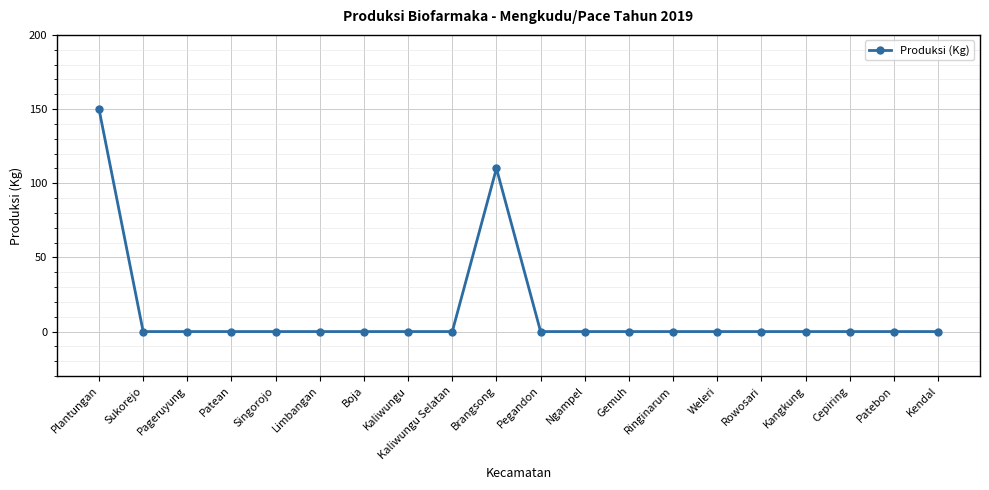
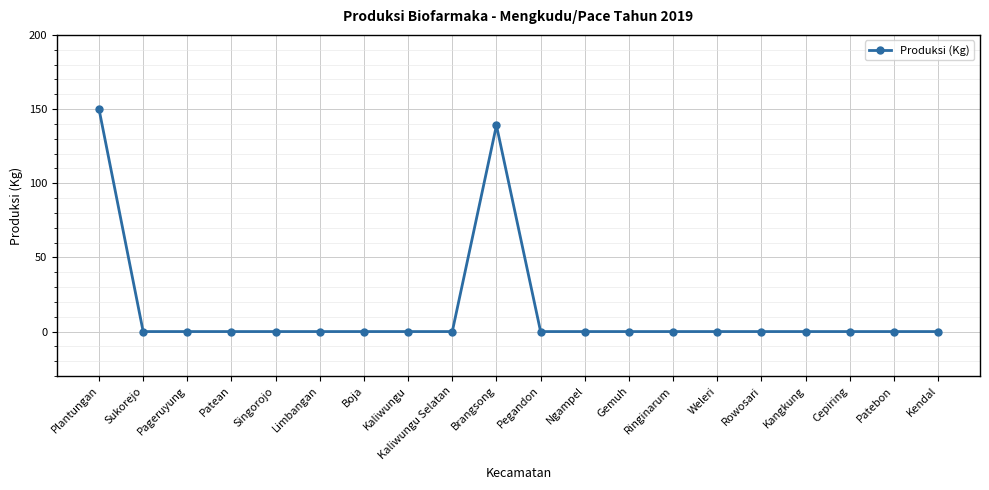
Brangsong: 110 -> 139
